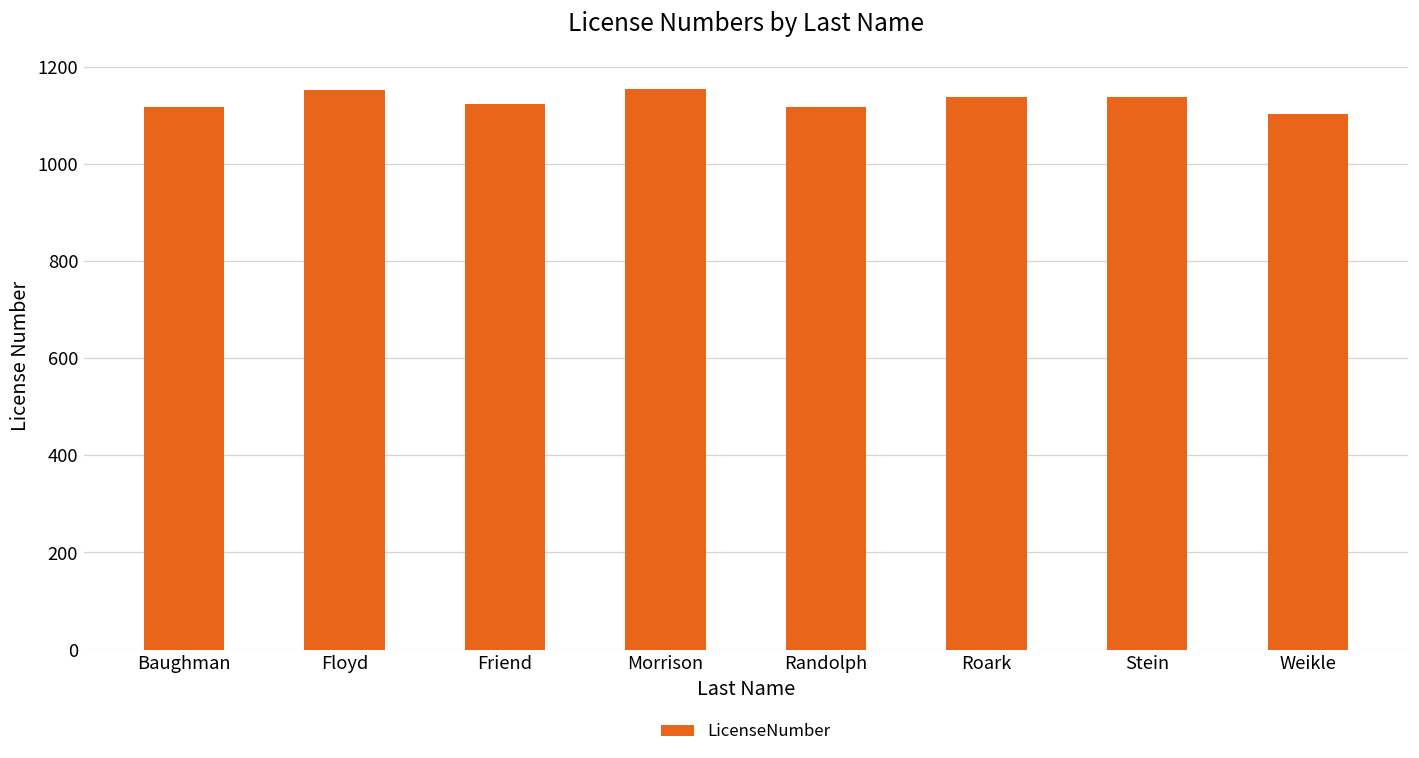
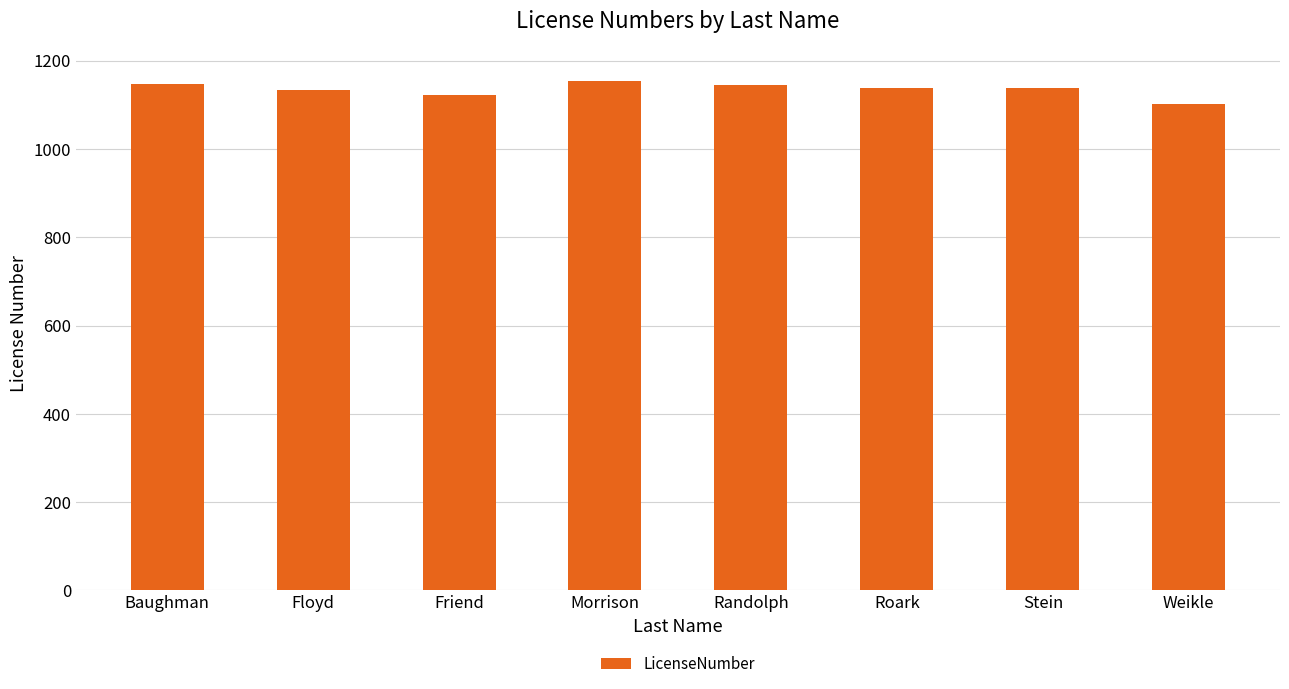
Baughman: 1120 -> 1150
Floyd: 1150 -> 1130
Randolph: 1120 -> 1140
